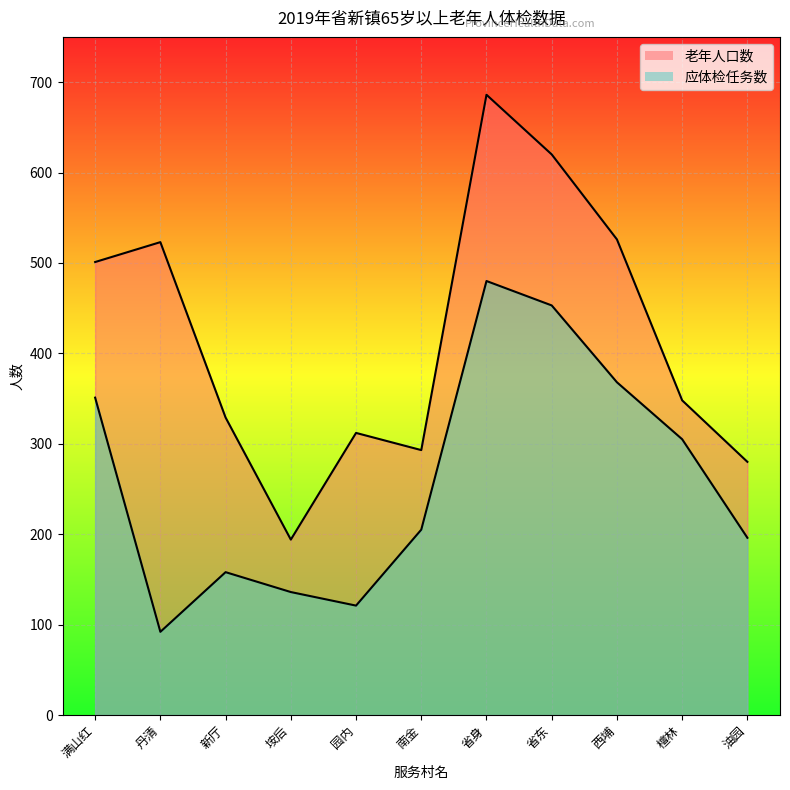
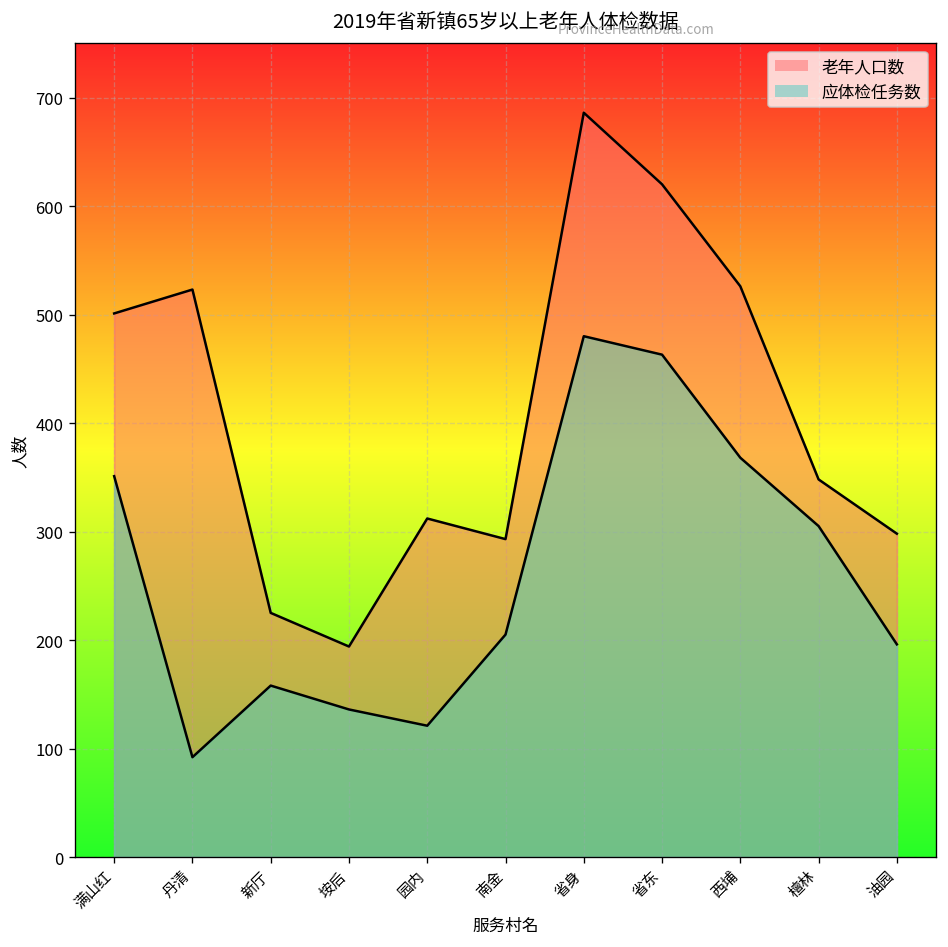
老年人口数, 新厅: 330 -> 230
应体检任务数, 省东: 450 -> 460
老年人口数, 油园: 280 -> 300
